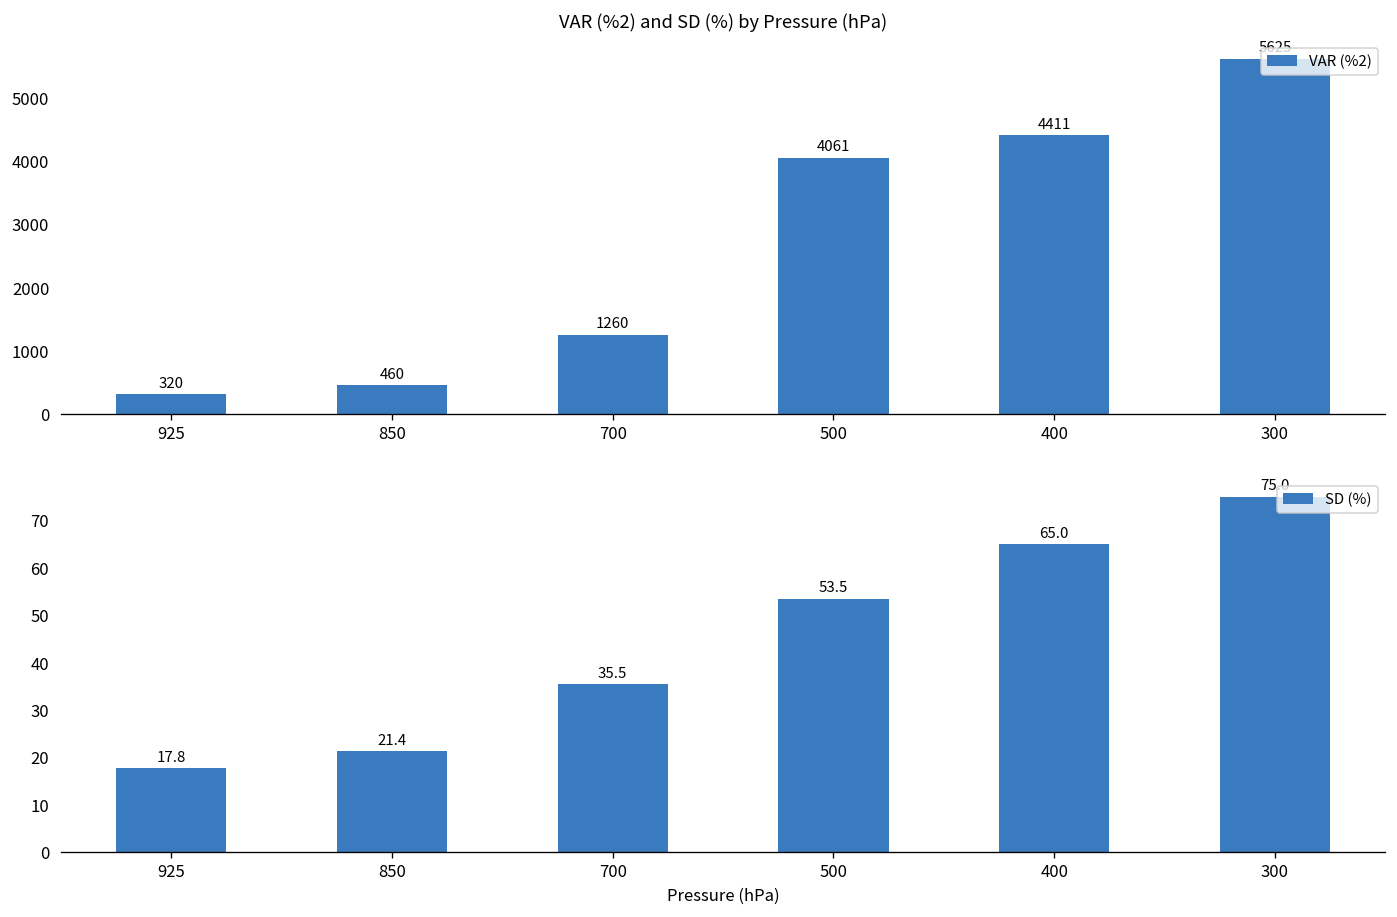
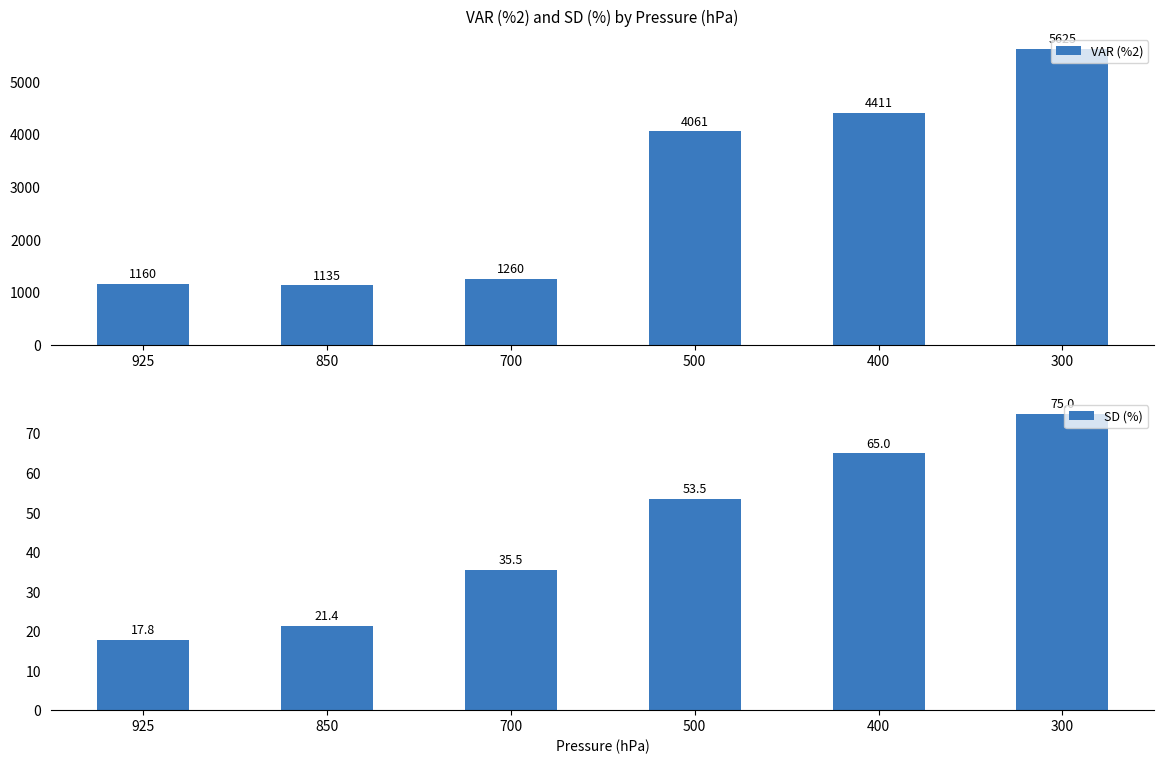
VAR (%2) and SD (%) by Pressure (hPa), 925: 320 -> 1160
VAR (%2) and SD (%) by Pressure (hPa), 850: 460 -> 1135
